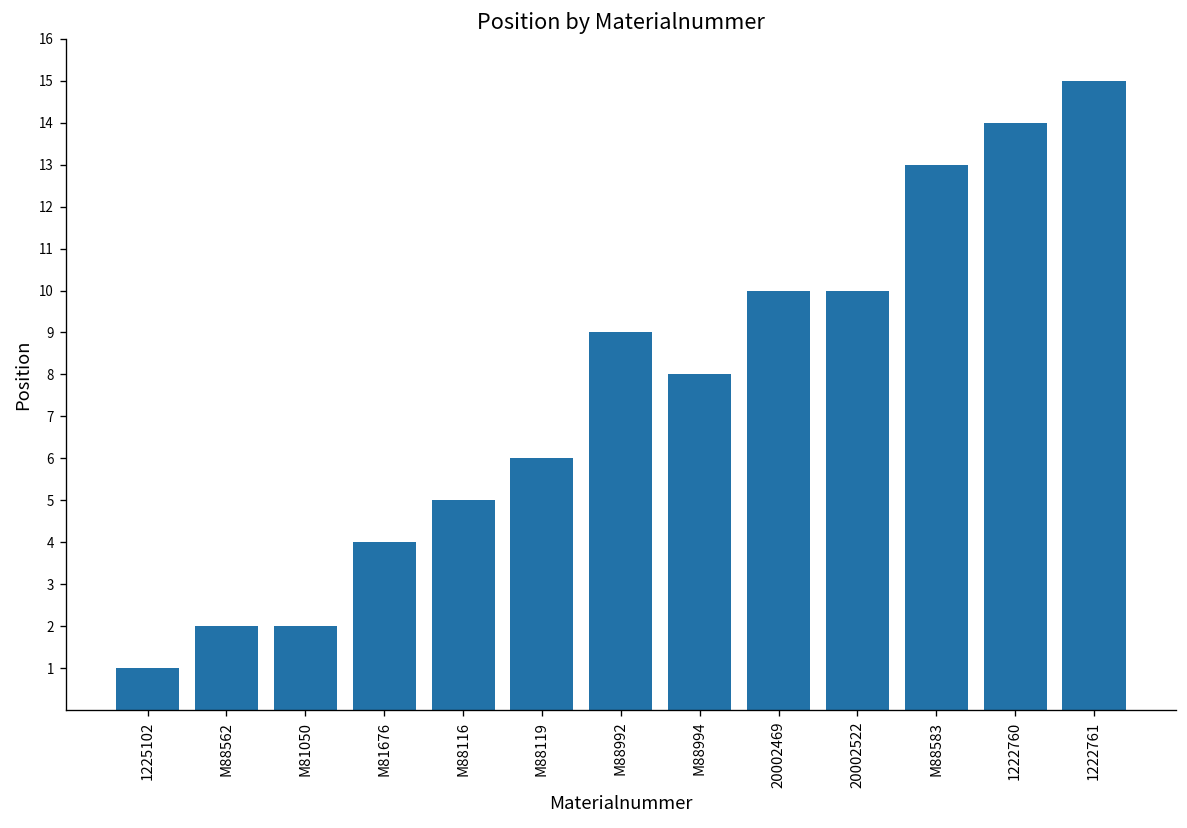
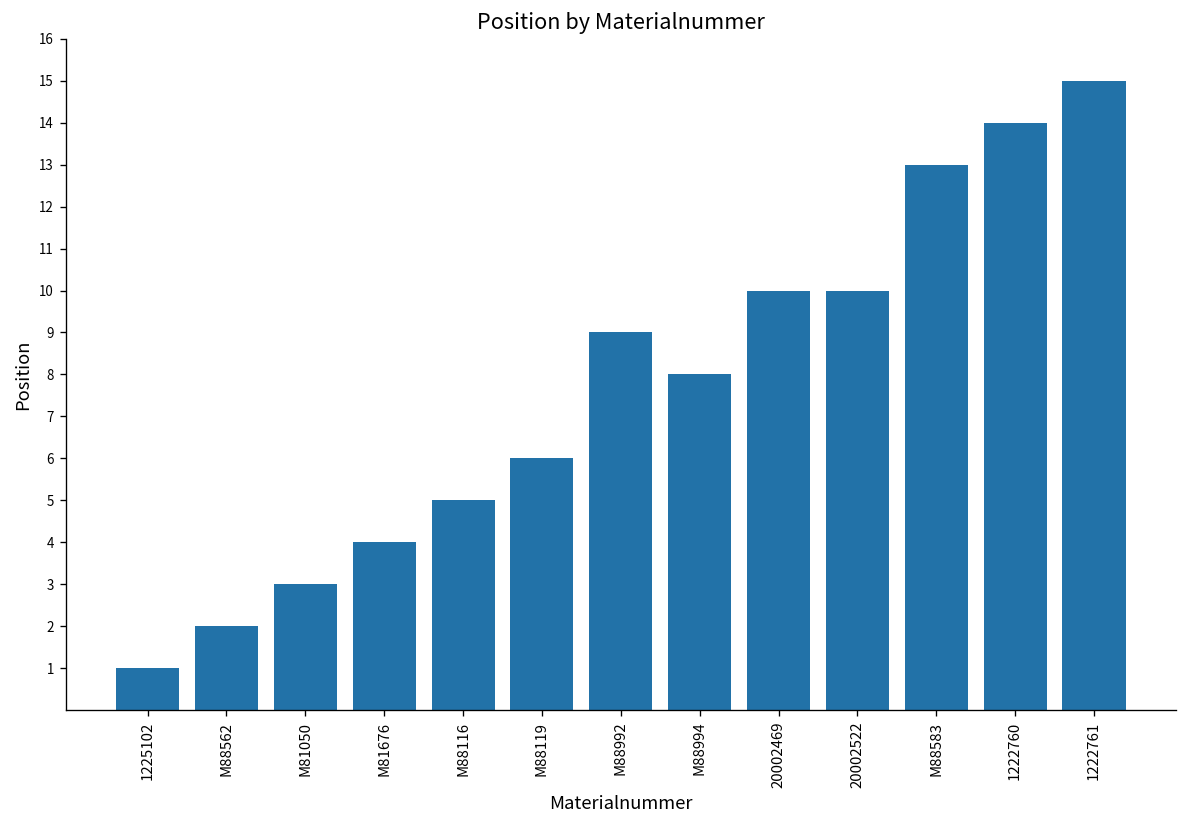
M81050: 2 -> 3
